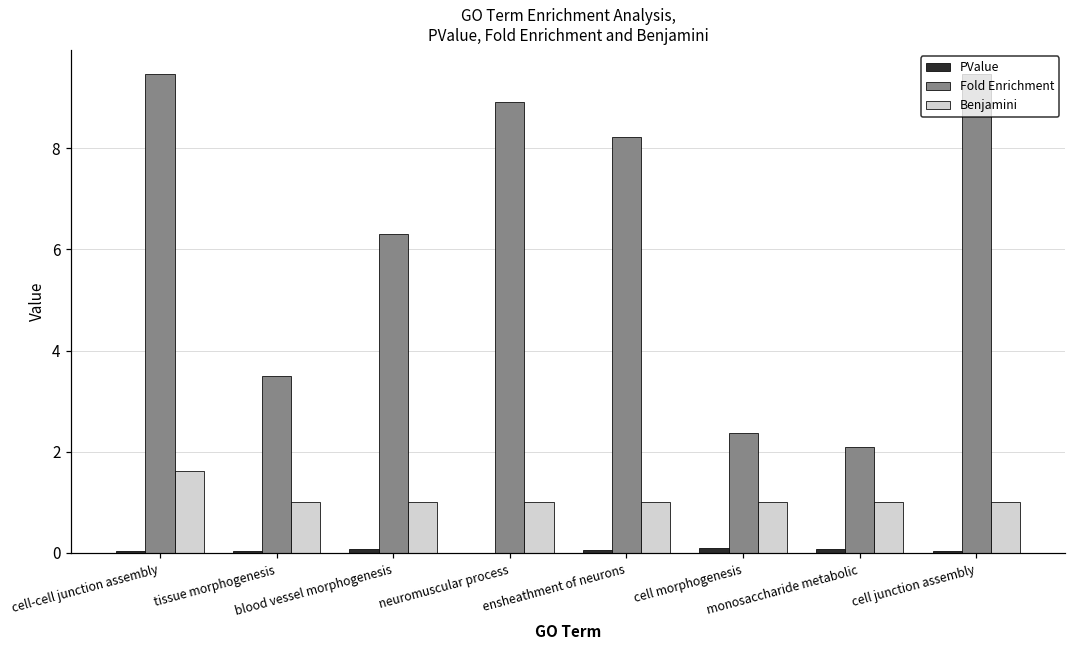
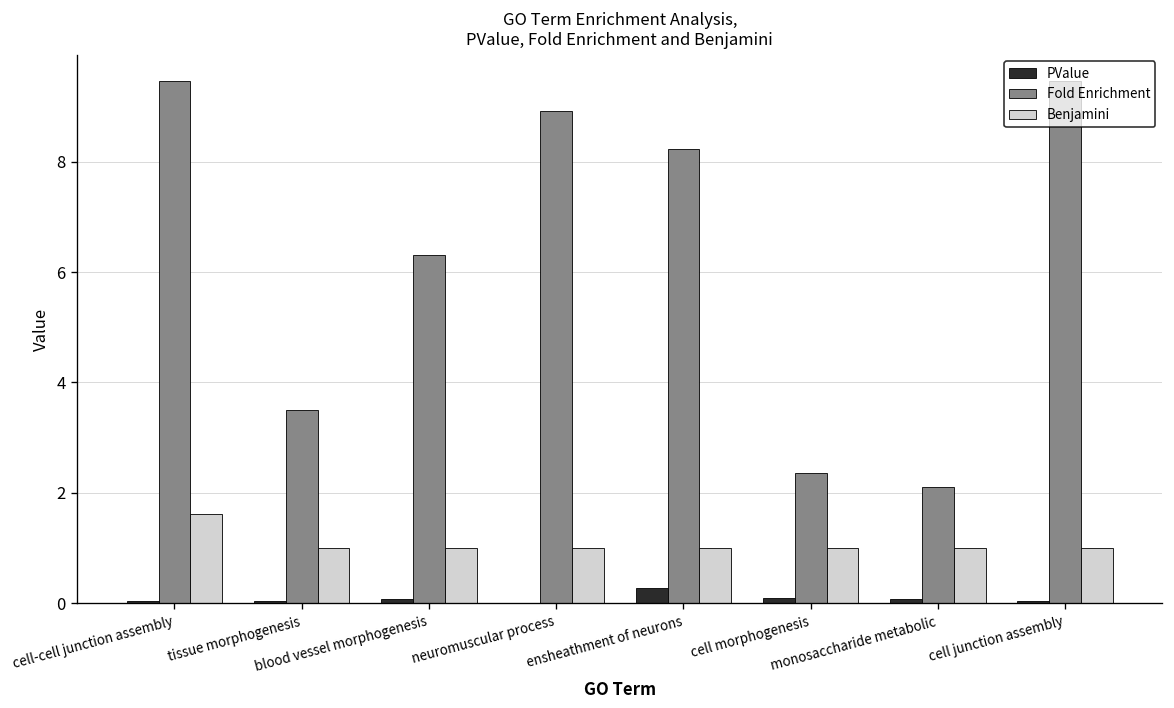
PValue, ensheathment of neurons: 0.1 -> 0.3
